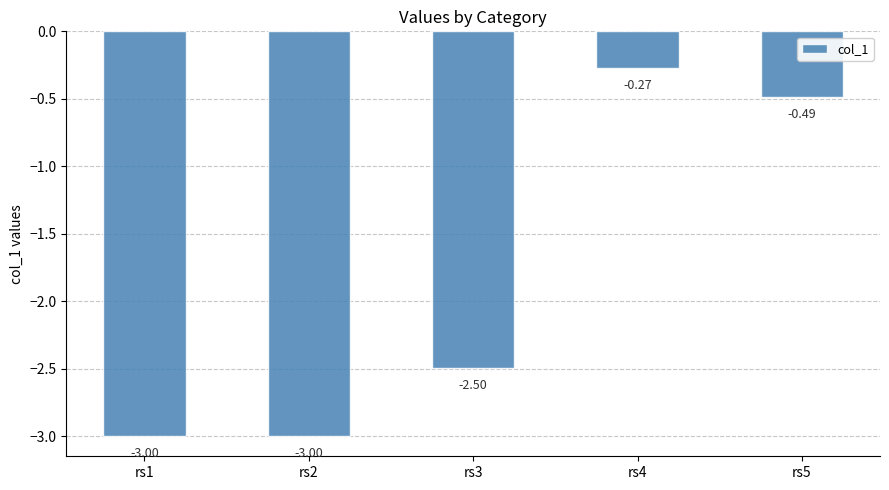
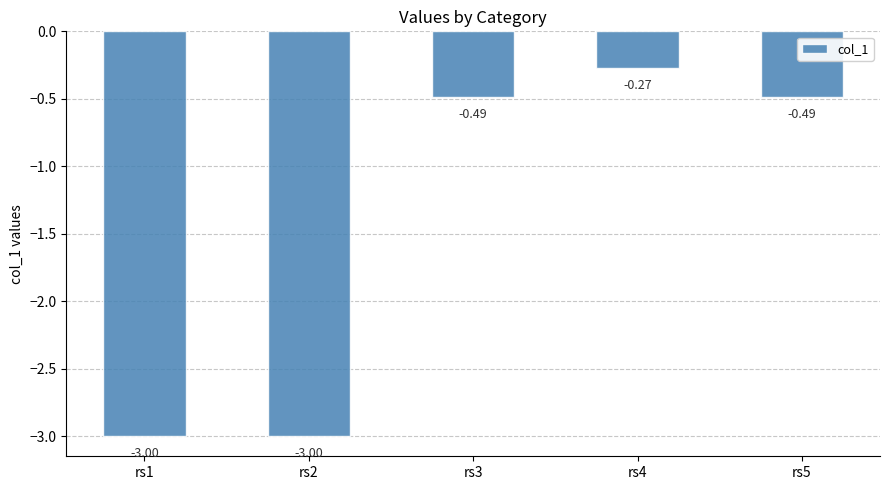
rs3: -2.50 -> -0.49
